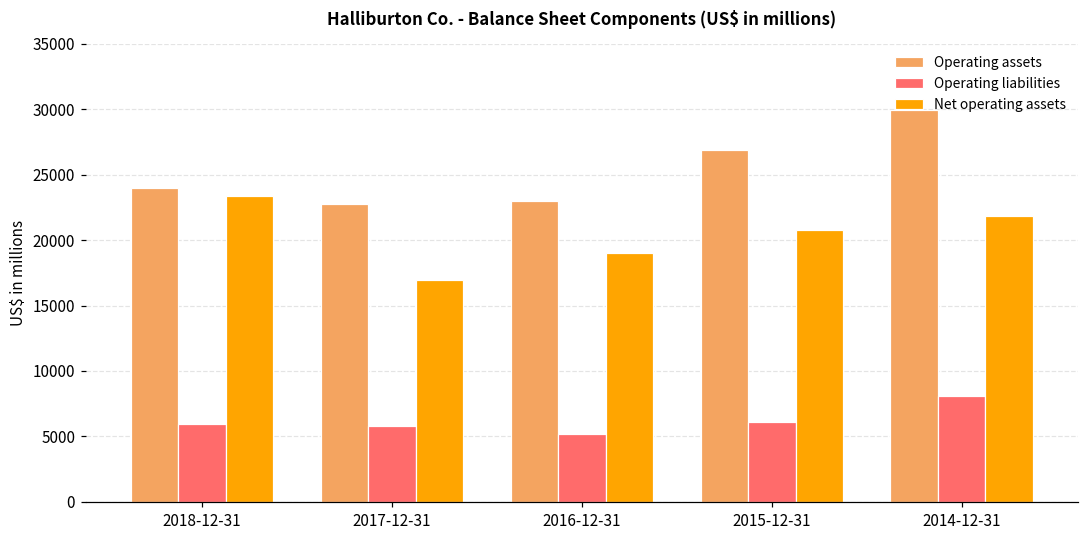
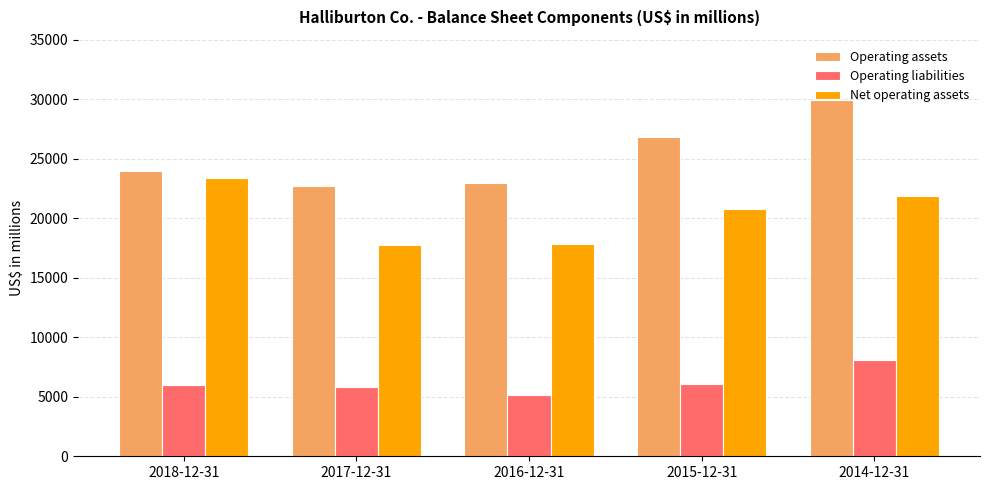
Net operating assets, 2017-12-31: 17000 -> 17800
Net operating assets, 2016-12-31: 19000 -> 17800
